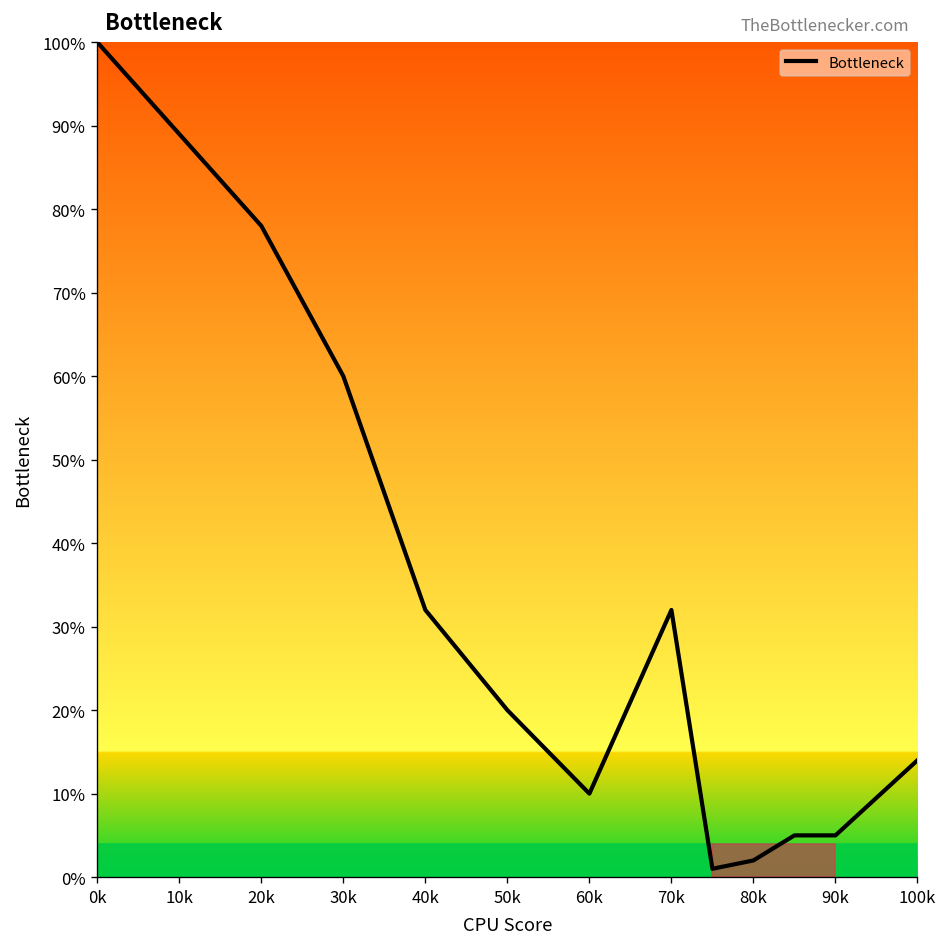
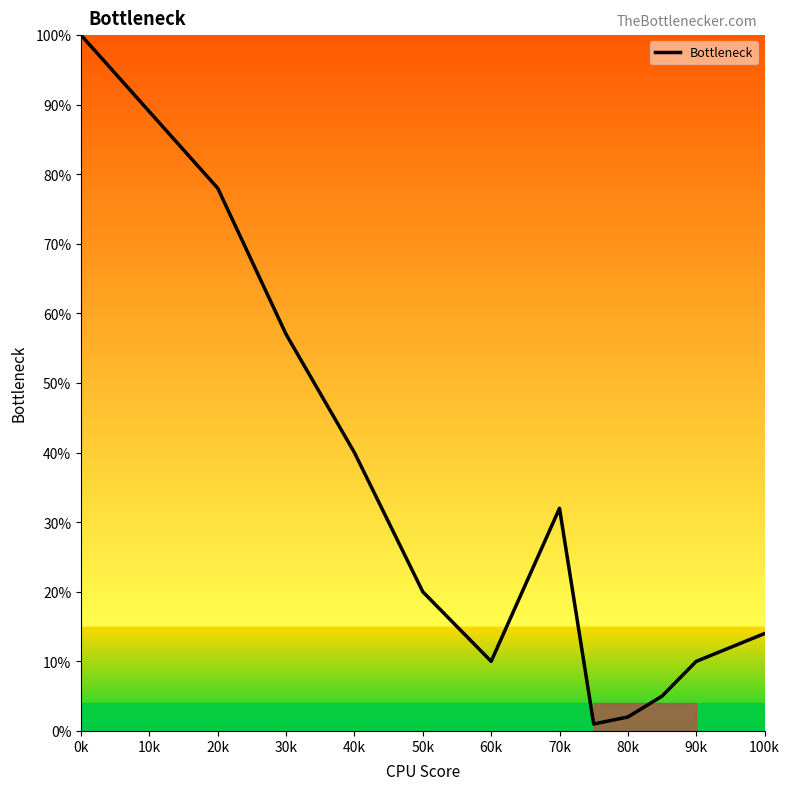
30k: 60% -> 57%
40k: 32% -> 40%
90k: 5% -> 10%
